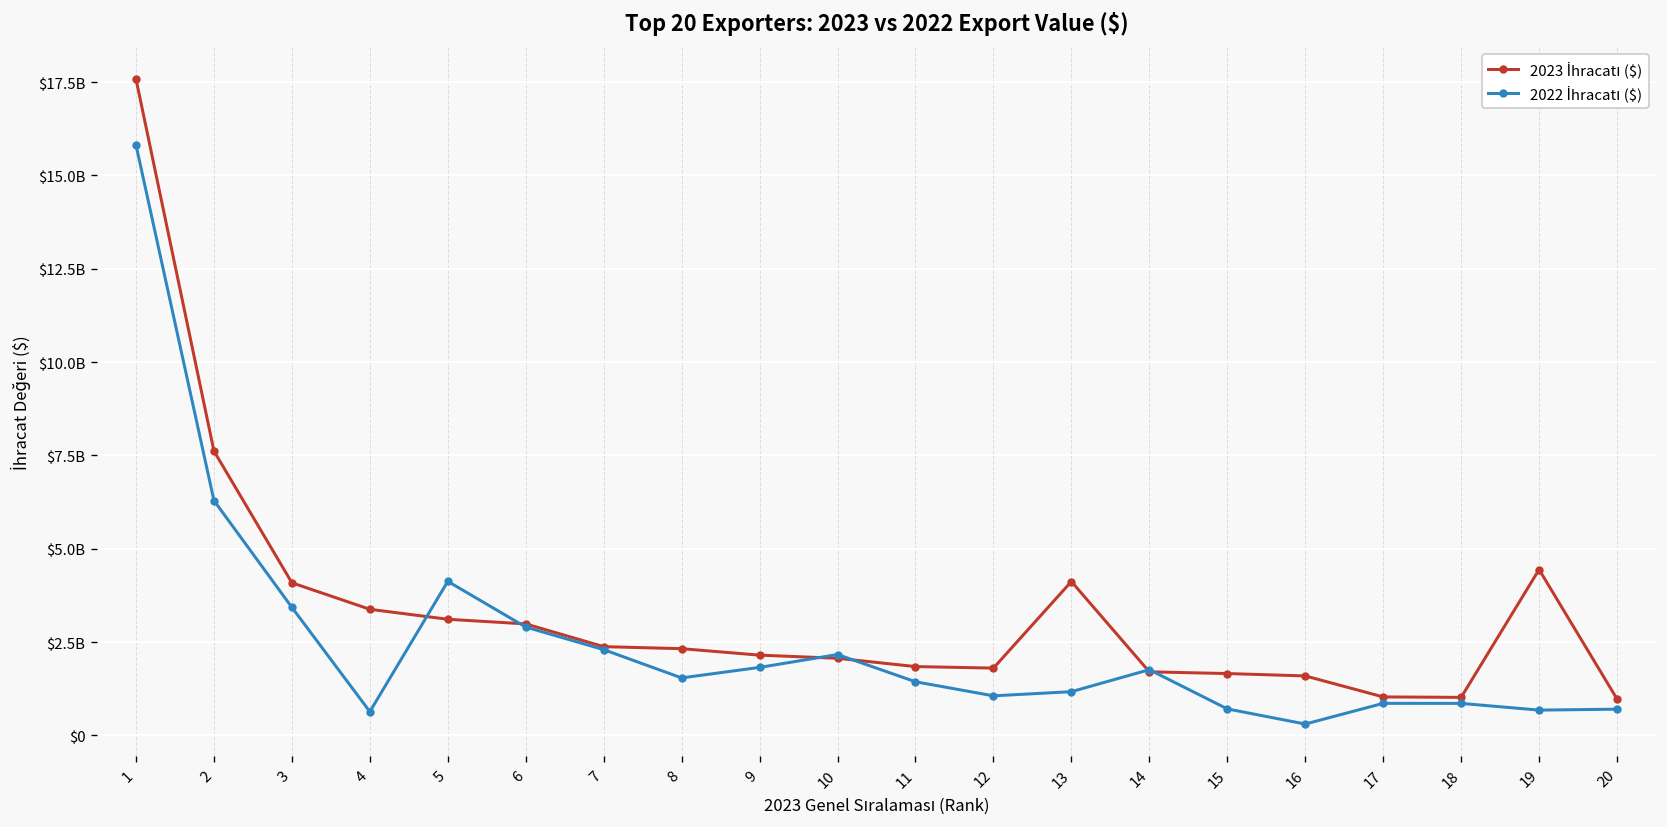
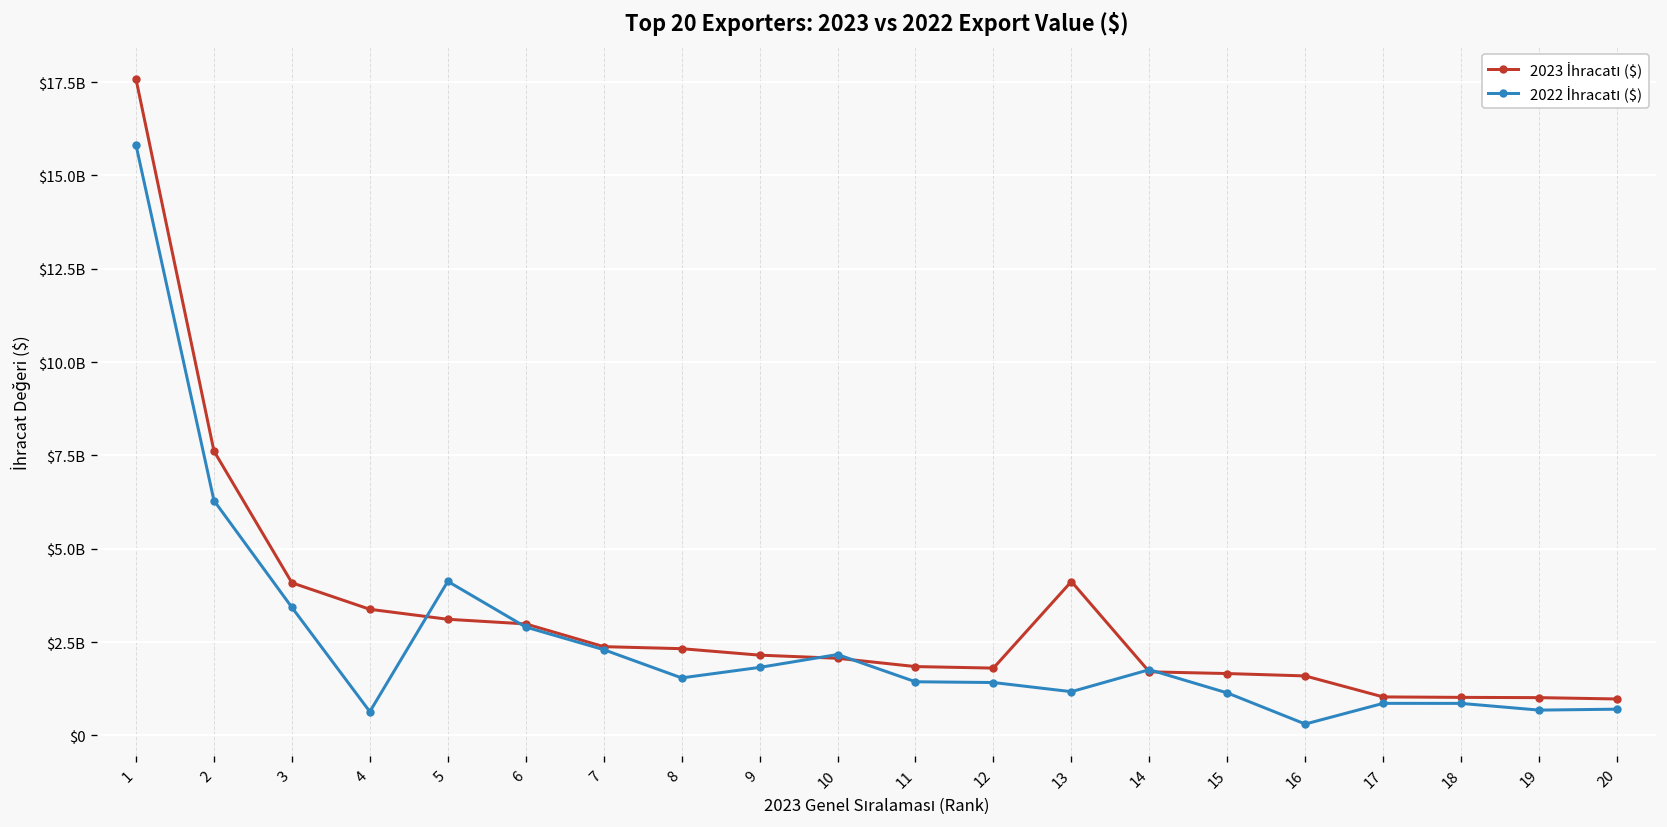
2022 İhracatı ($), 12: $1100000000 -> $1400000000
2022 İhracatı ($), 15: $700000000 -> $1100000000
2023 İhracatı ($), 19: $4400000000 -> $1000000000
